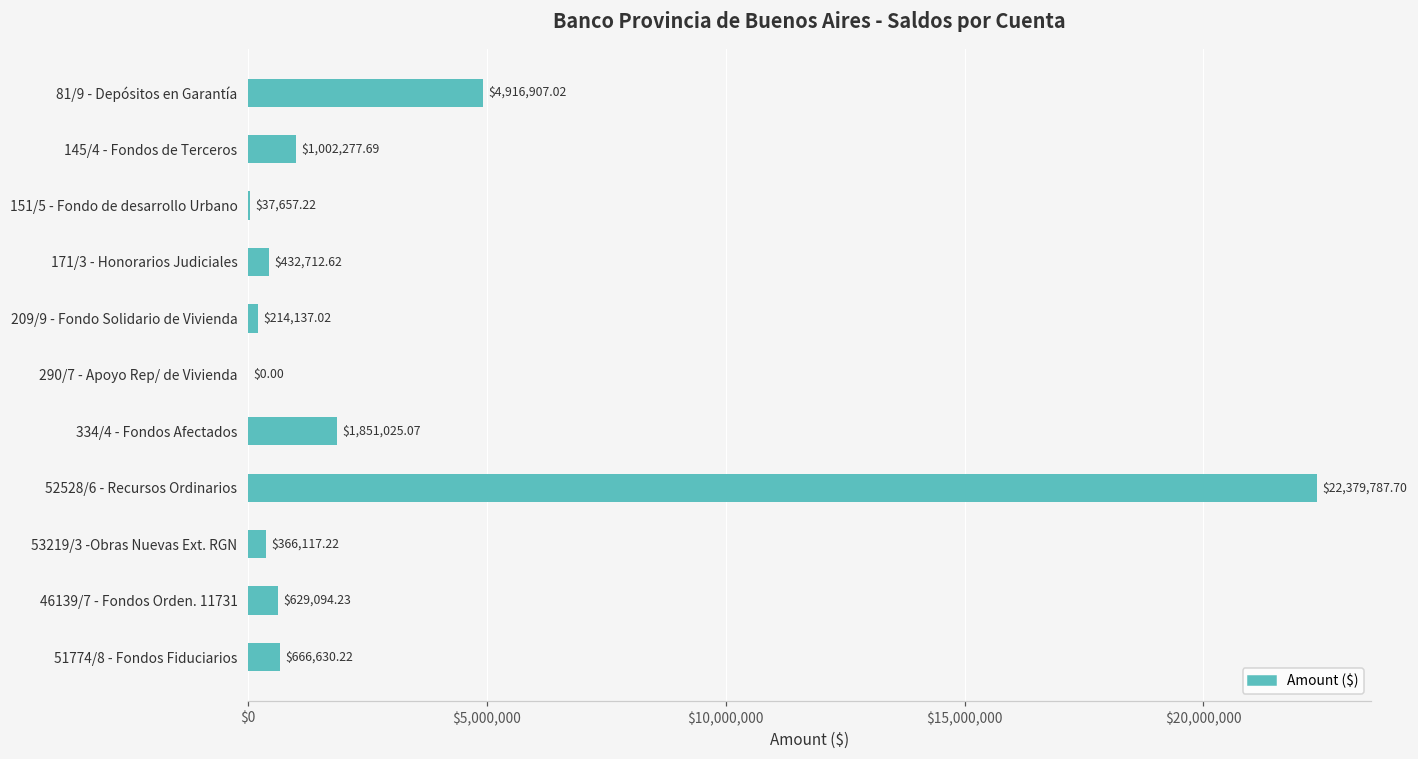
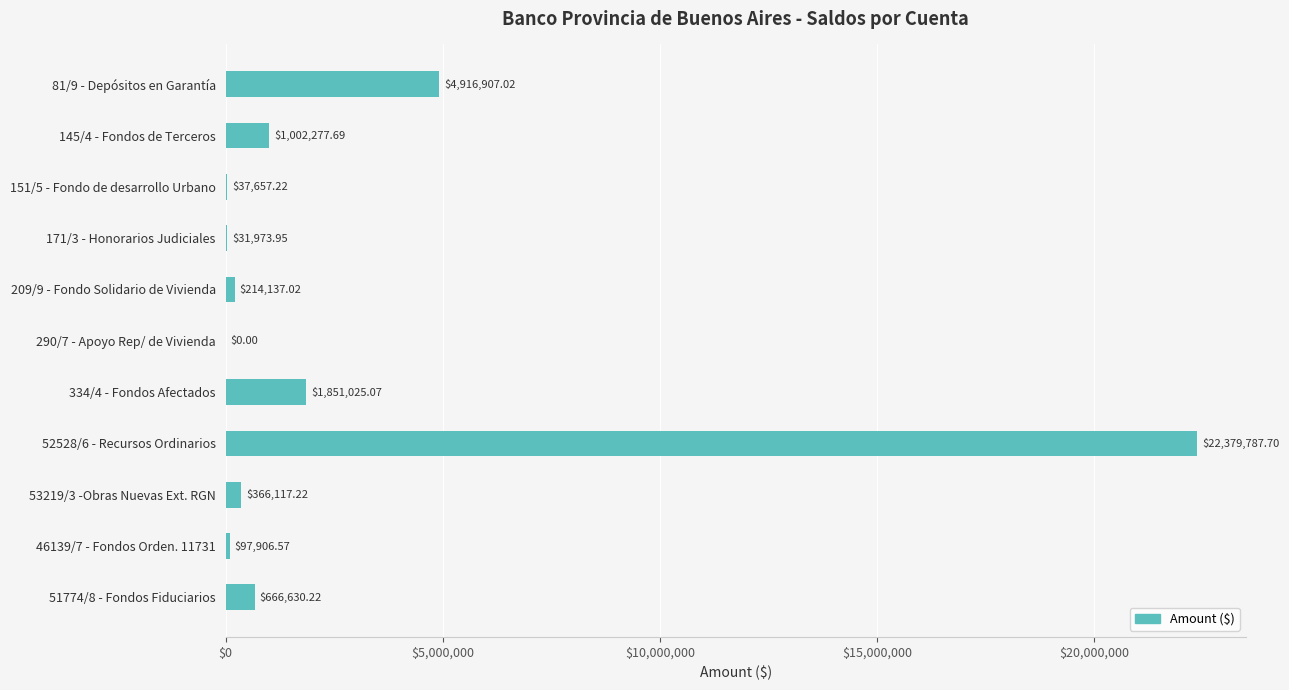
171/3 - Honorarios Judiciales: $432,712.62 -> $31,973.95
46139/7 - Fondos Orden. 11731: $629,094.23 -> $97,906.57
